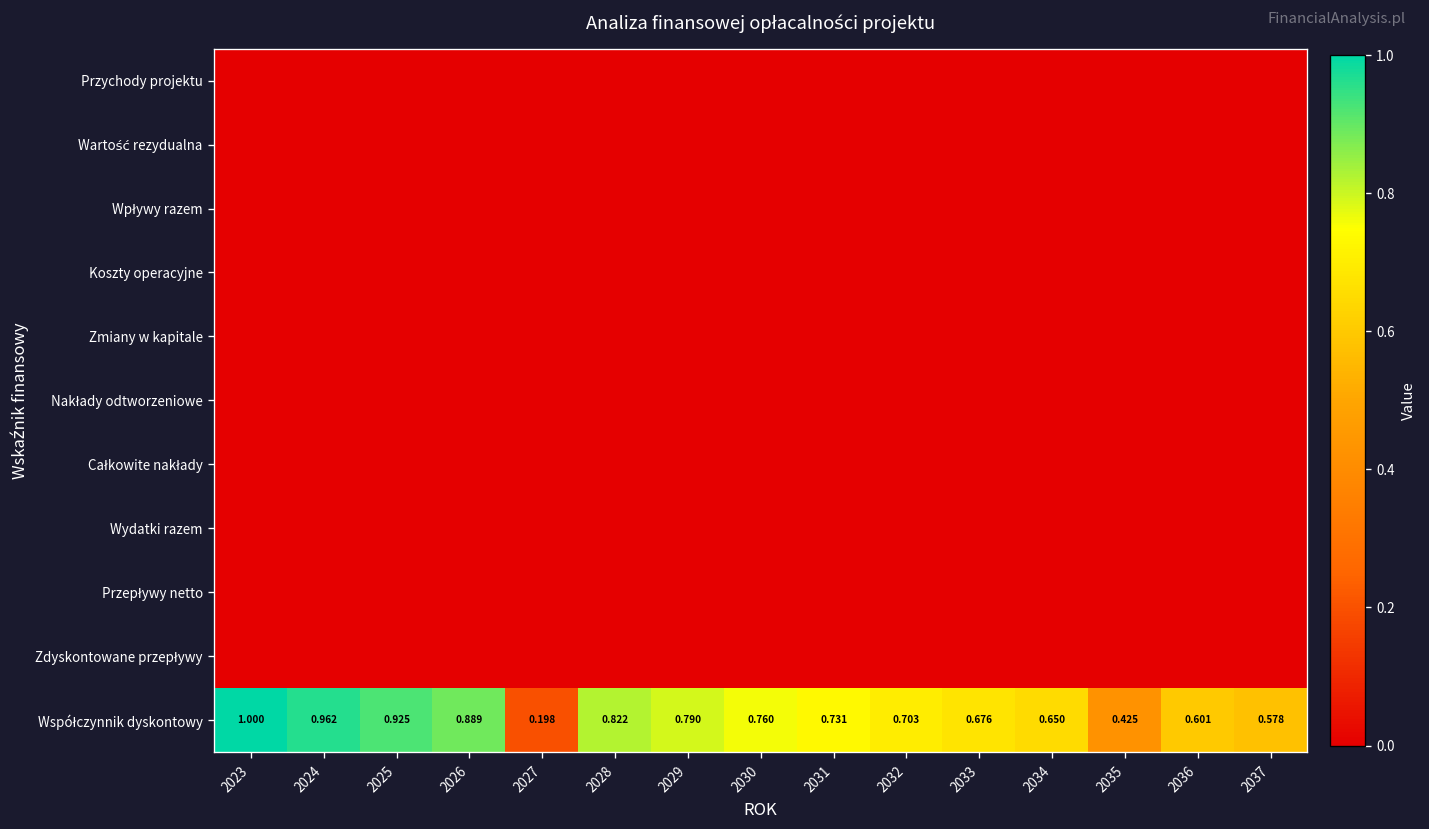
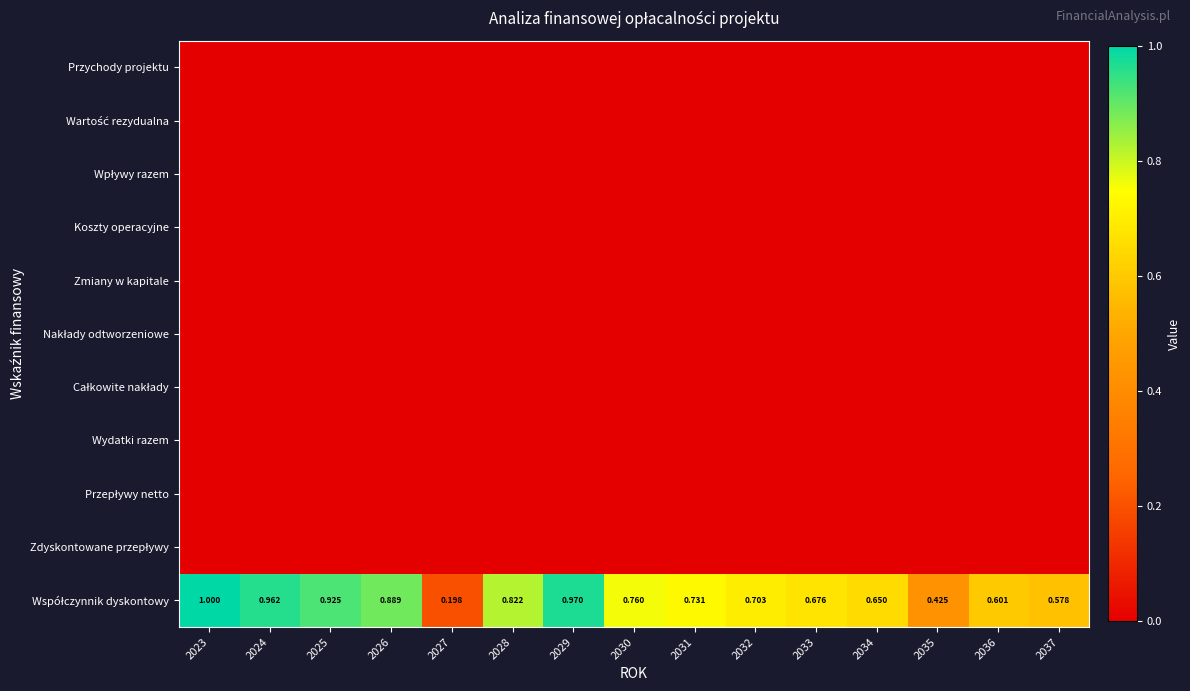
Współczynnik dyskontowy, 2029: 0.790 -> 0.970
